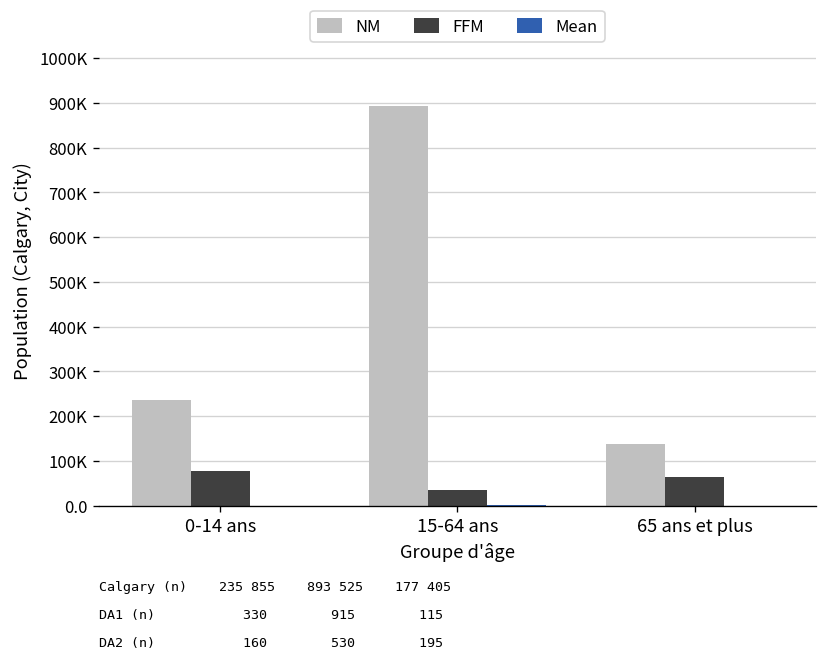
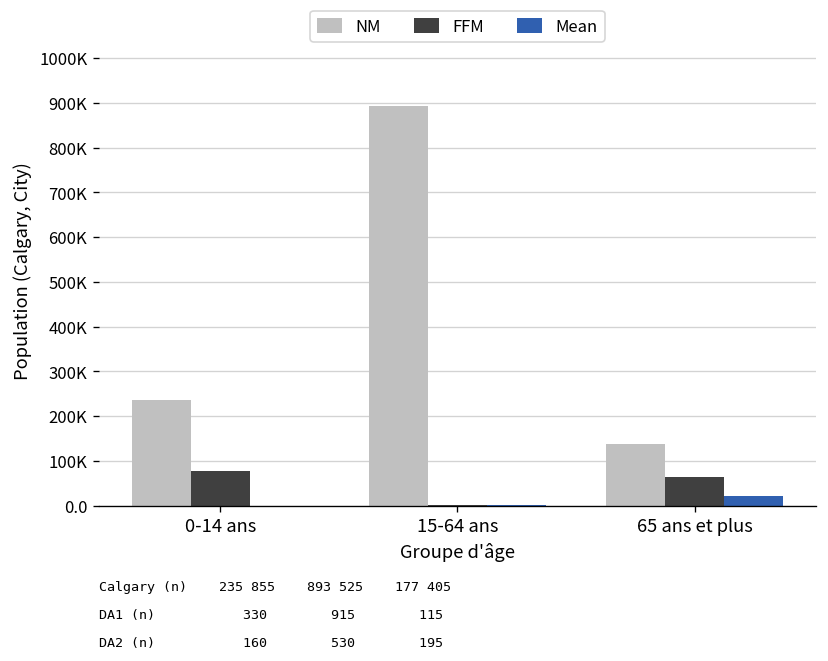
FFM, 15-64 ans: 30000 -> 0
Mean, 65 ans et plus: 0 -> 20000
